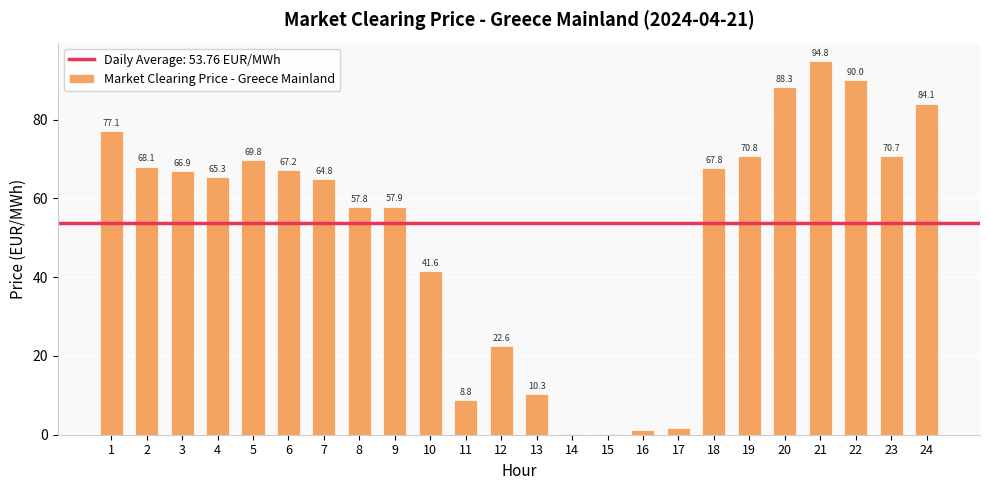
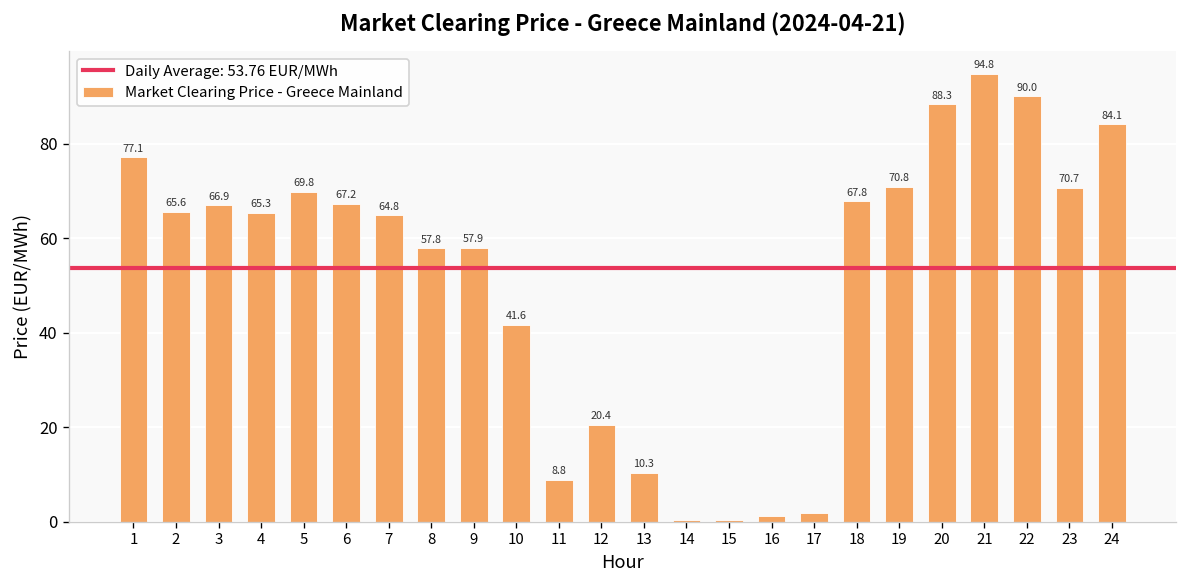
2: 68.1 -> 65.6
12: 22.6 -> 20.4
